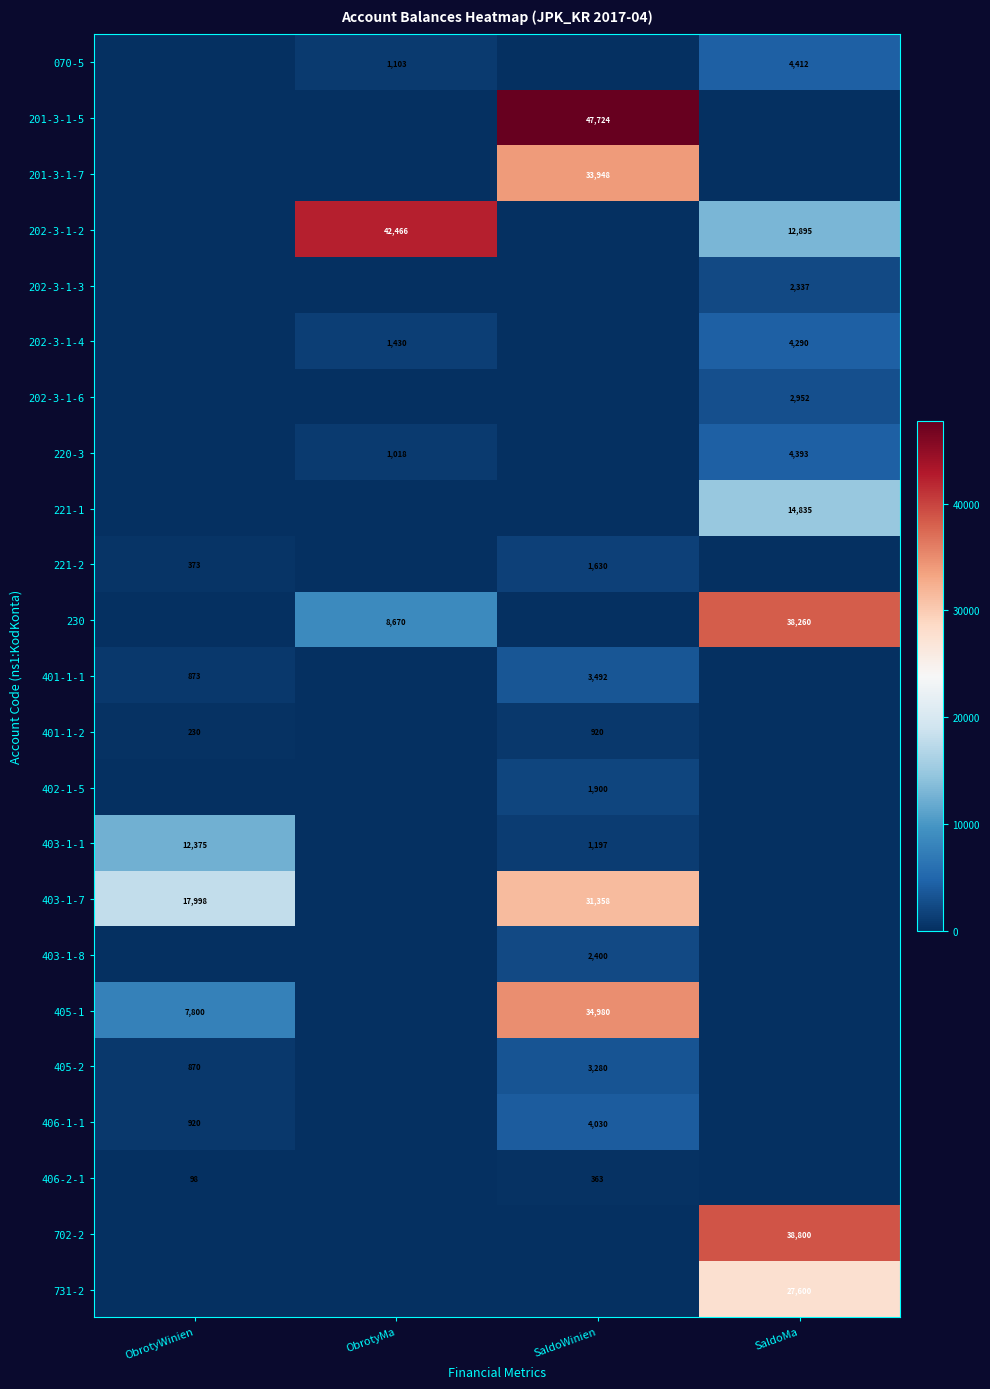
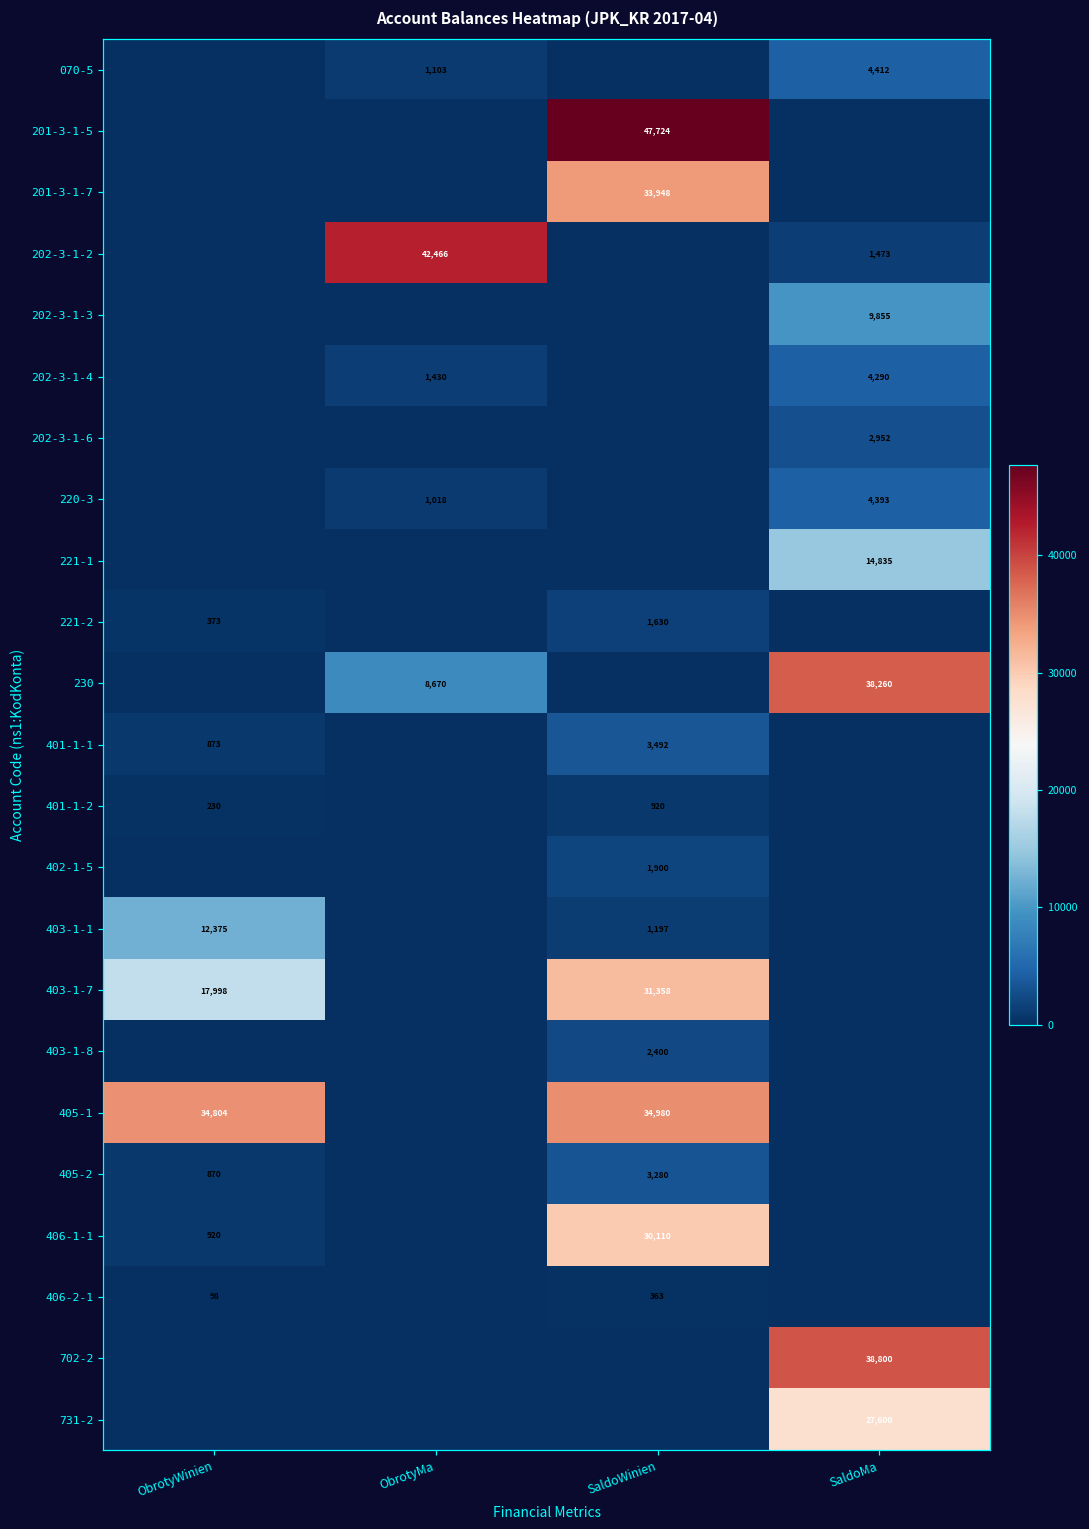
202-3-1-2, SaldoMa: 12,895 -> 1,473
202-3-1-3, SaldoMa: 2,337 -> 9,855
405-1, ObrotyWinien: 7,800 -> 34,804
406-1-1, SaldoWinien: 4,030 -> 30,110
